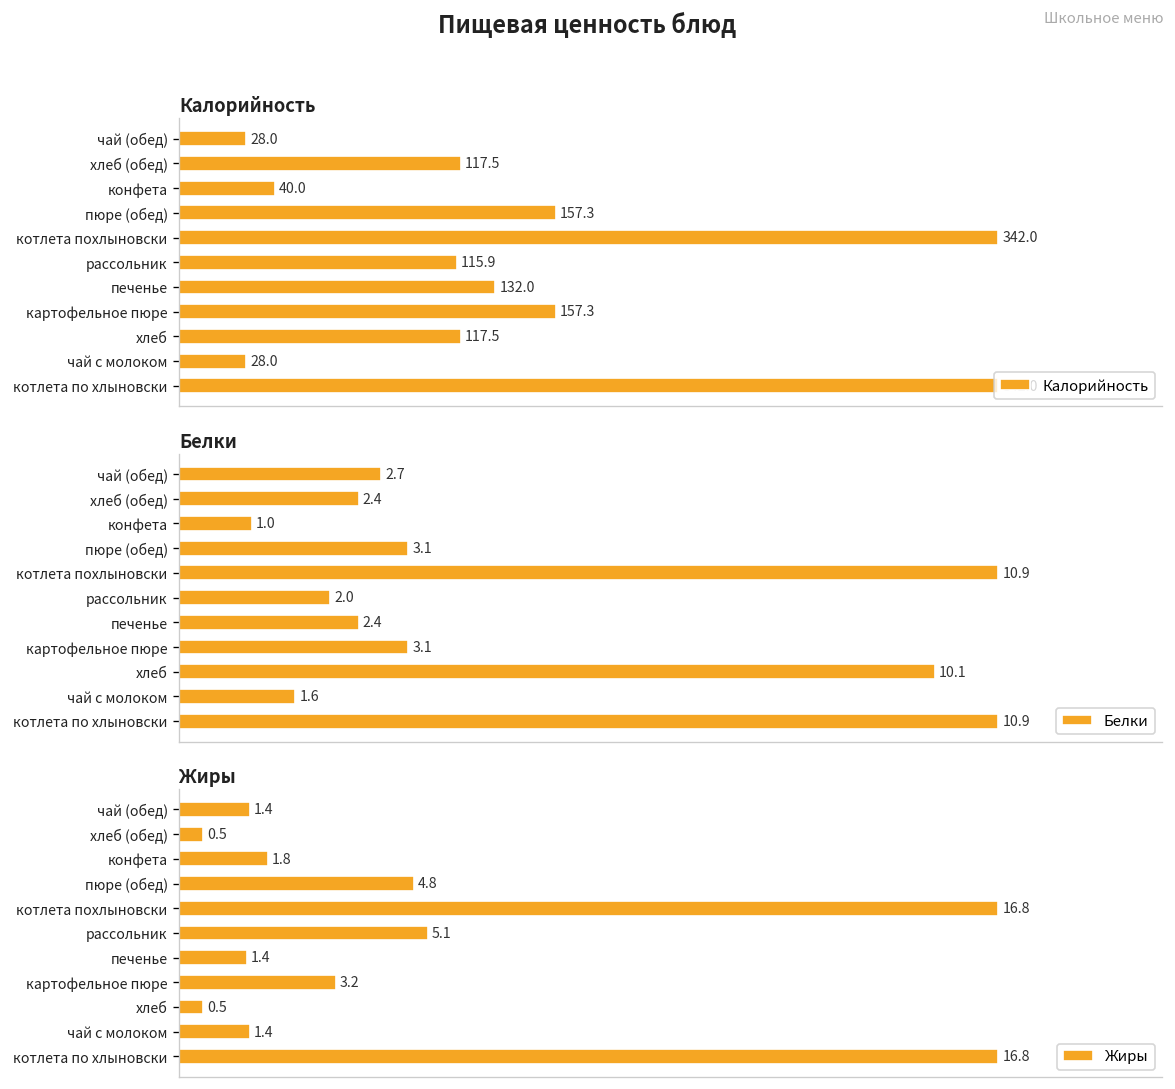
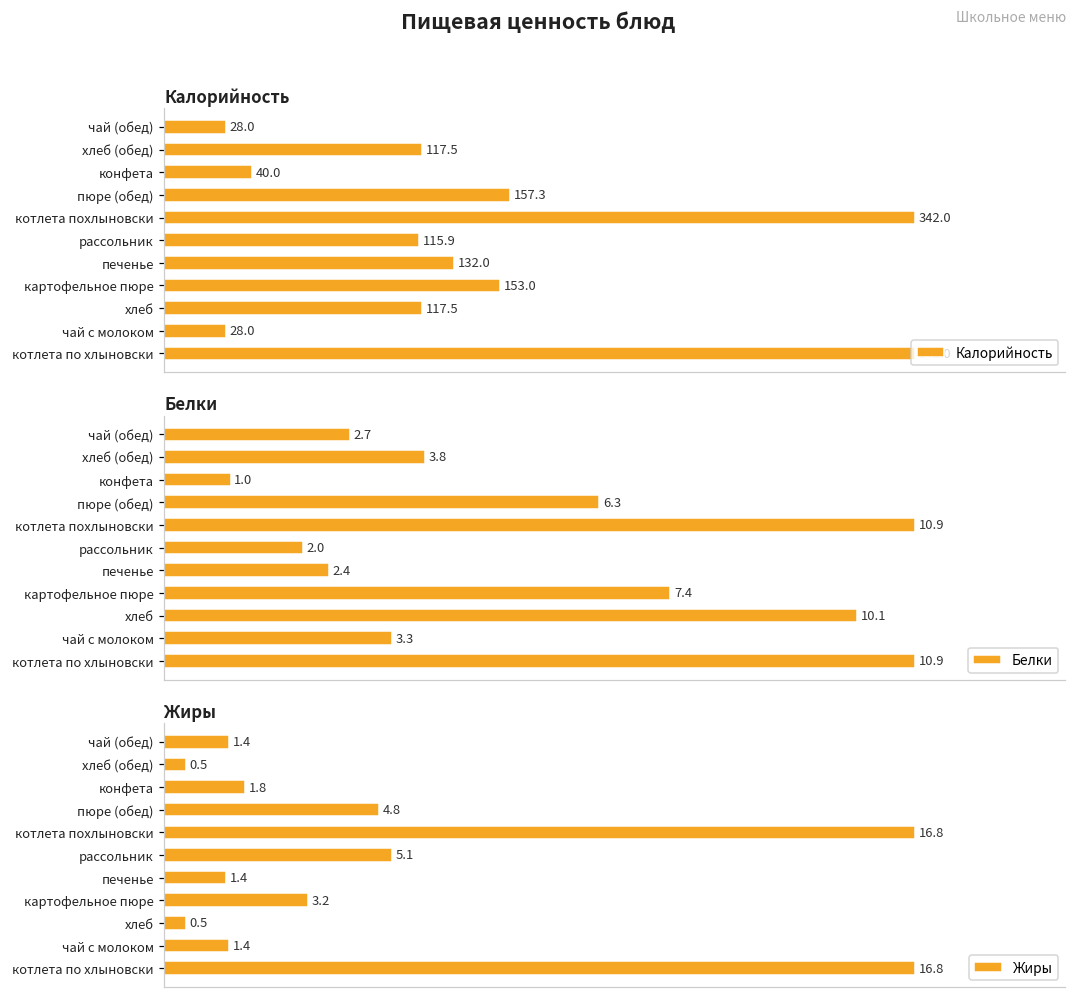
Калорийность, картофельное пюре: 157.3 -> 153.0
Белки, хлеб (обед): 2.4 -> 3.8
Белки, пюре (обед): 3.1 -> 6.3
Белки, картофельное пюре: 3.1 -> 7.4
Белки, чай с молоком: 1.6 -> 3.3
